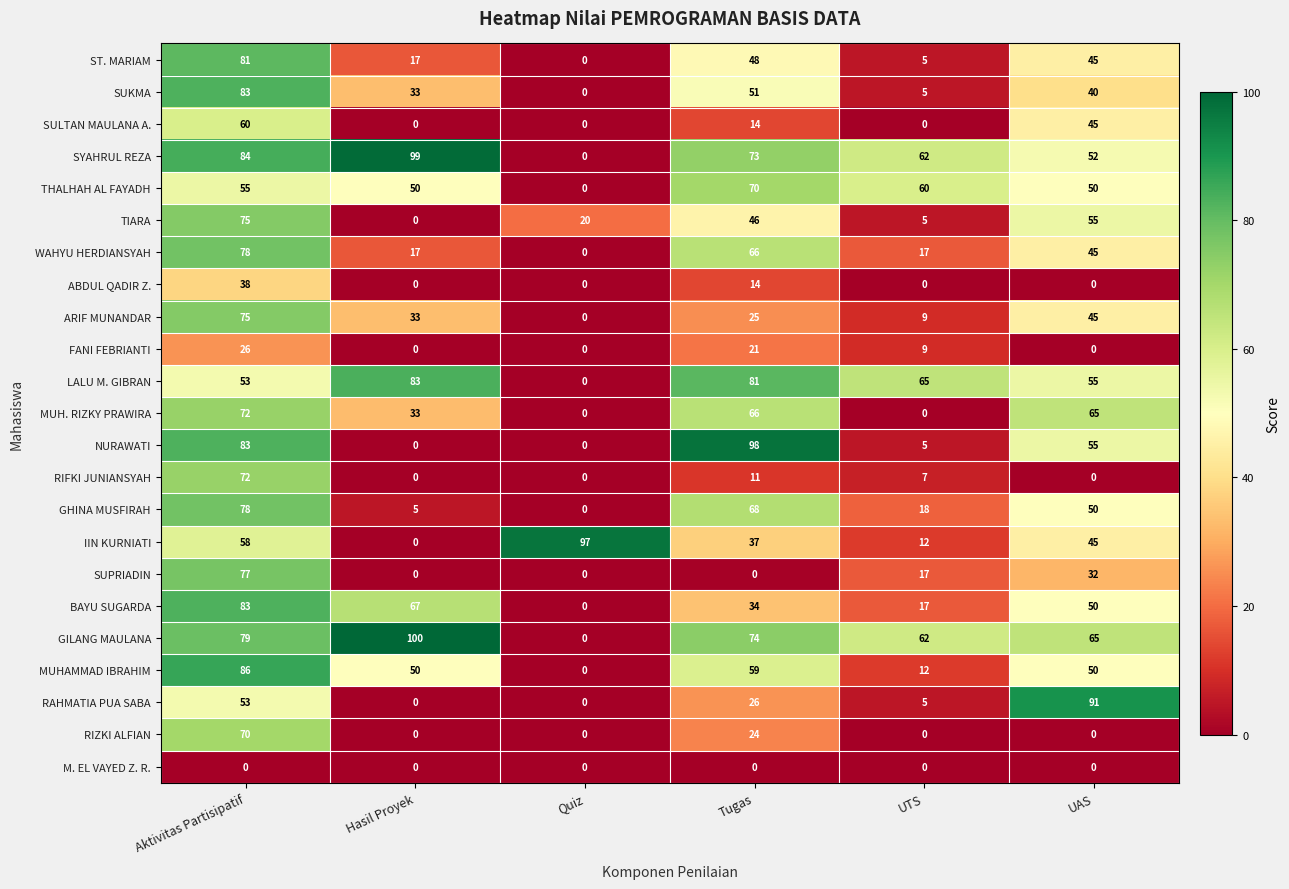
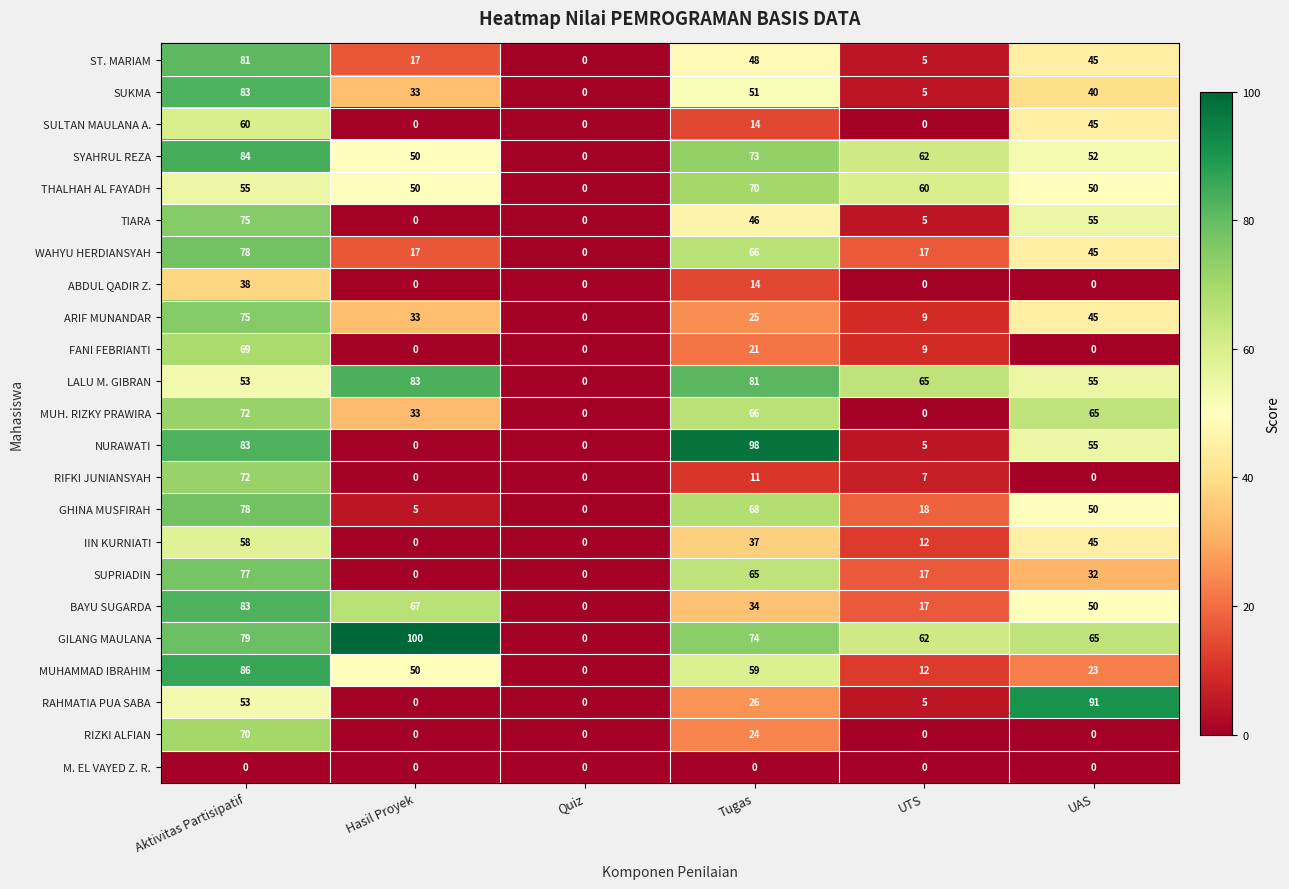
SYAHRUL REZA, Hasil Proyek: 99 -> 50
TIARA, Quiz: 20 -> 0
FANI FEBRIANTI, Aktivitas Partisipatif: 26 -> 69
IIN KURNIATI, Quiz: 97 -> 0
SUPRIADIN, Tugas: 0 -> 65
MUHAMMAD IBRAHIM, UAS: 50 -> 23
